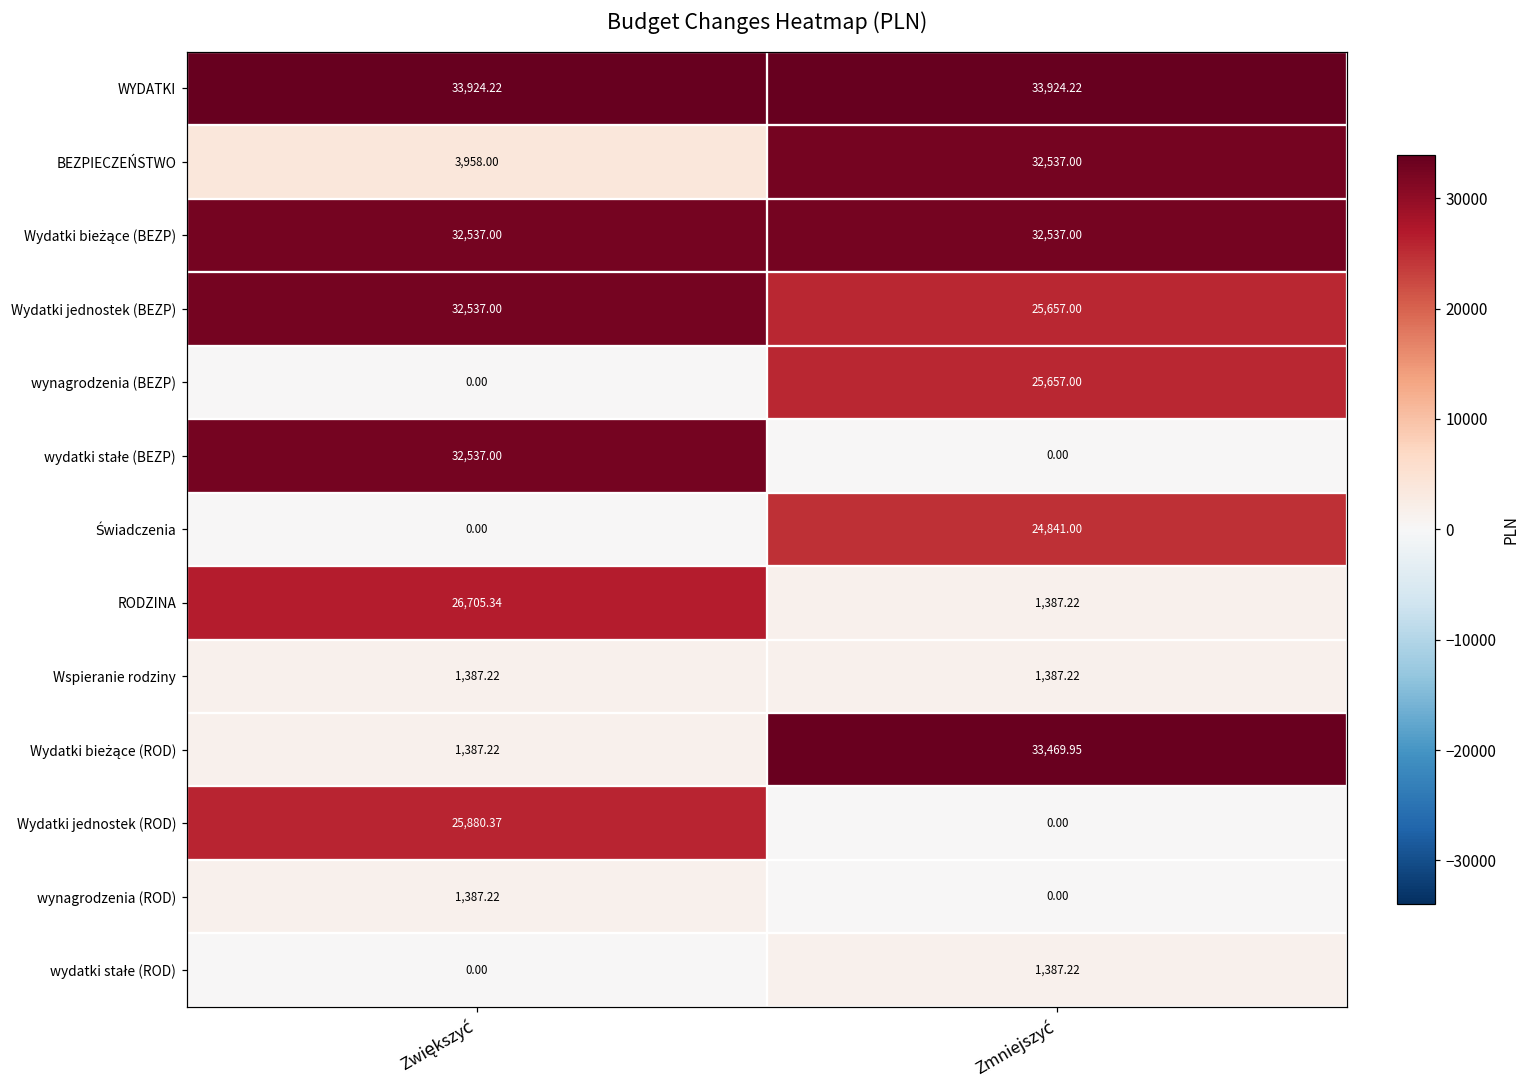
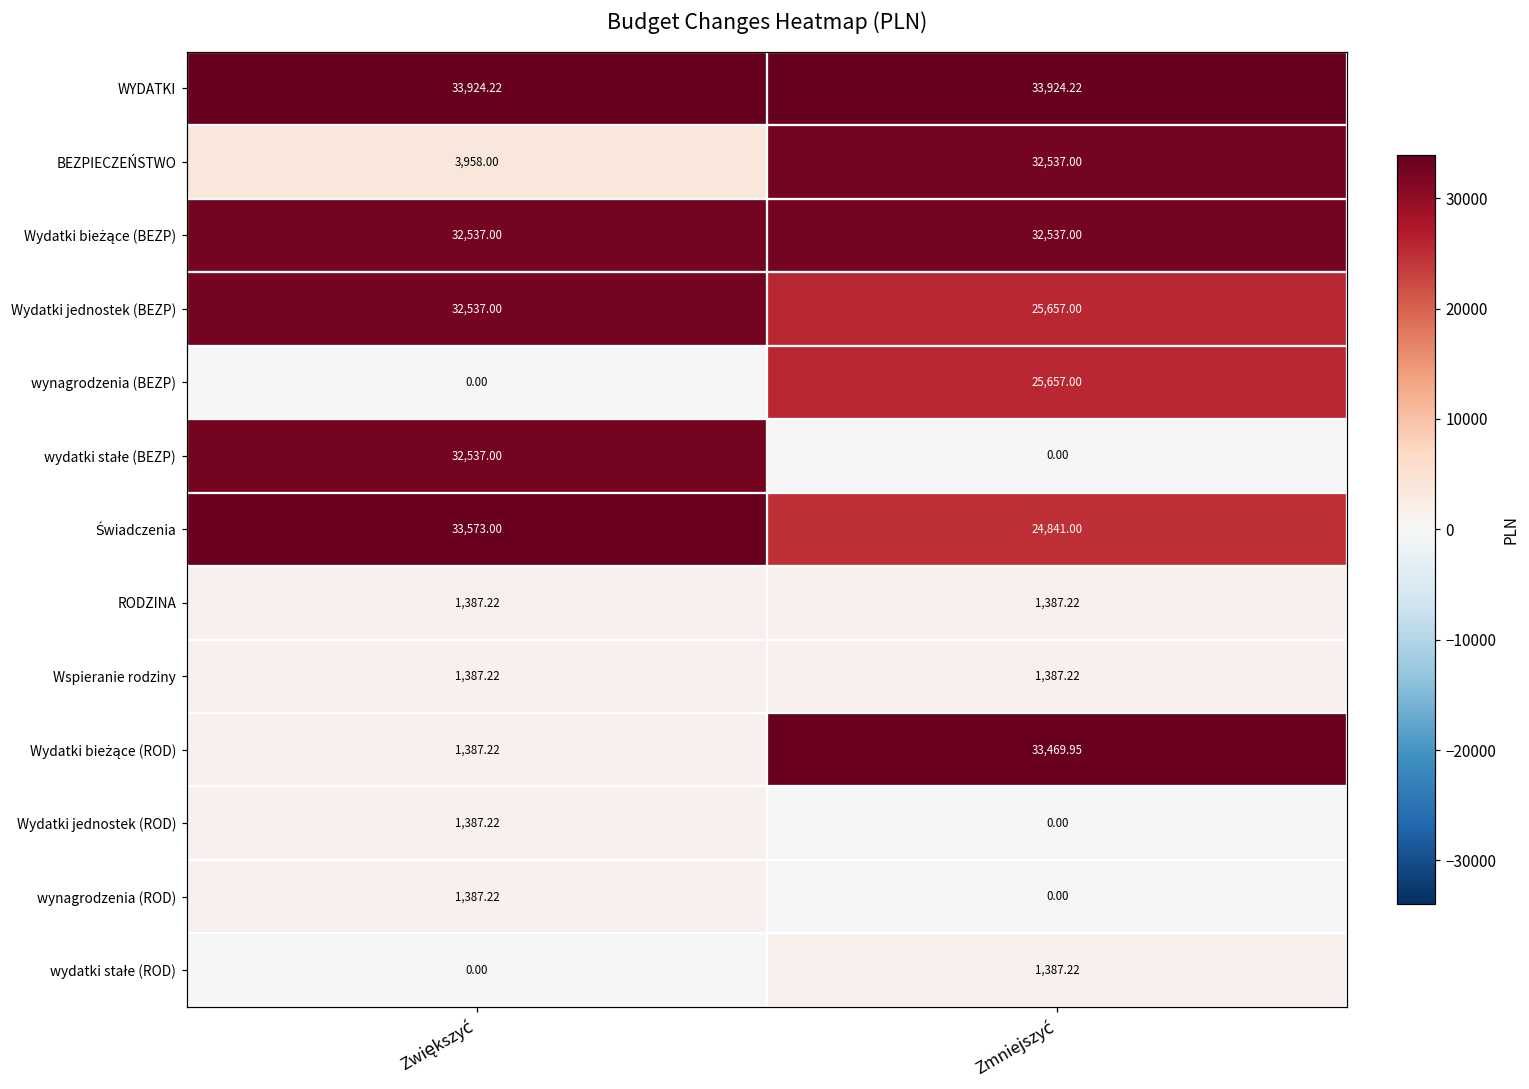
Świadczenia, Zwiększyć: 0.00 -> 33,573.00
RODZINA, Zwiększyć: 26,705.34 -> 1,387.22
Wydatki jednostek (ROD), Zwiększyć: 25,880.37 -> 1,387.22
